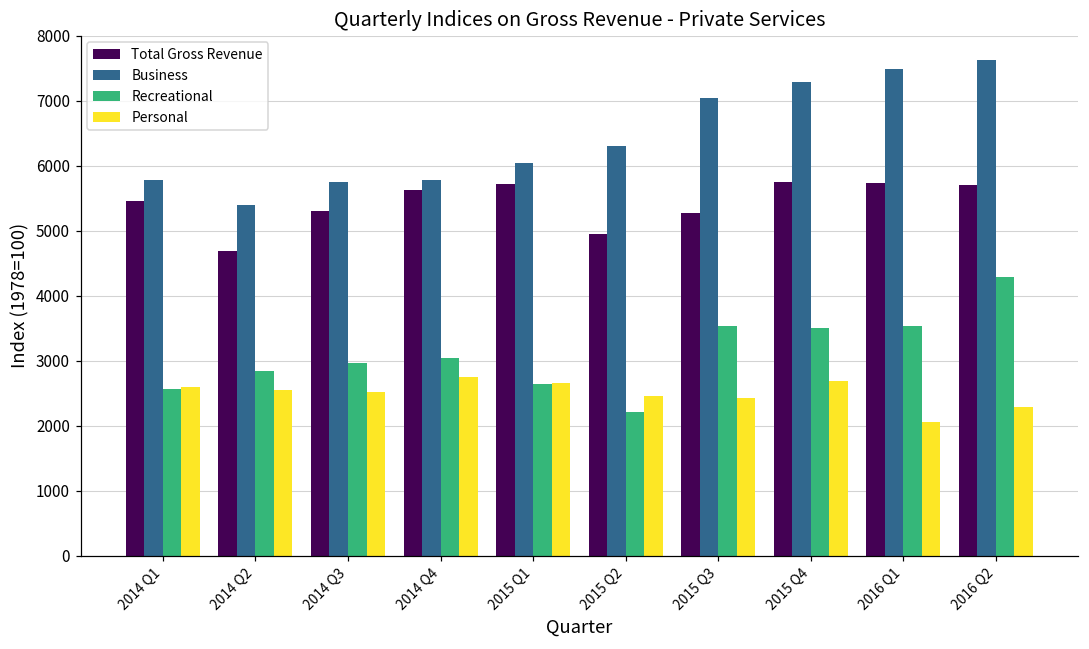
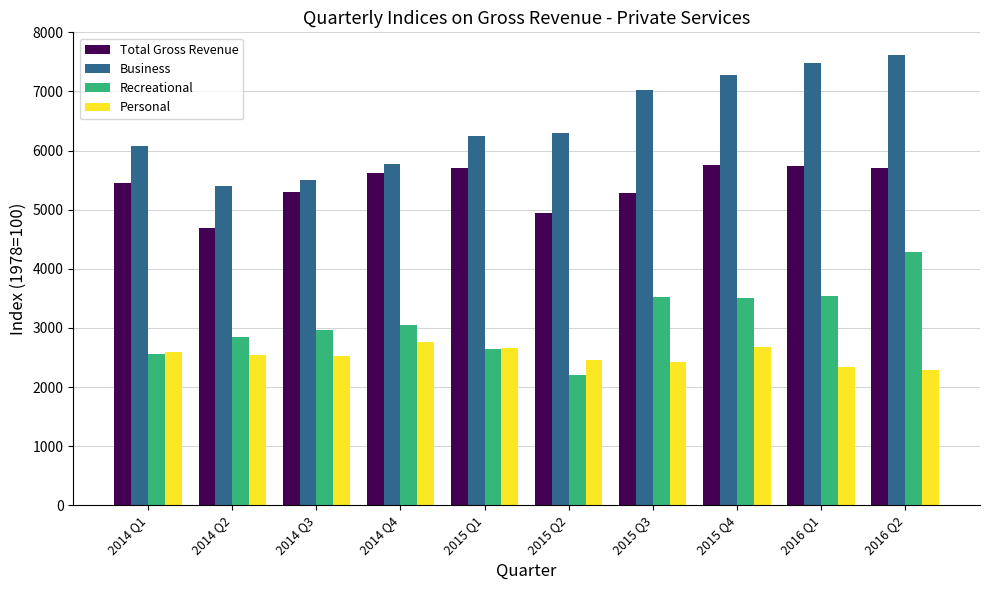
Business, 2014 Q1: 5800 -> 6100
Business, 2014 Q3: 5800 -> 5500
Business, 2015 Q1: 6000 -> 6300
Personal, 2016 Q1: 2100 -> 2300
